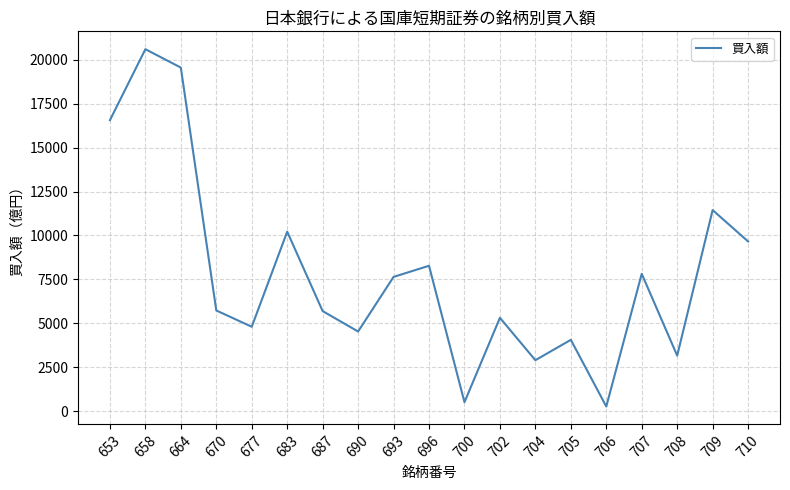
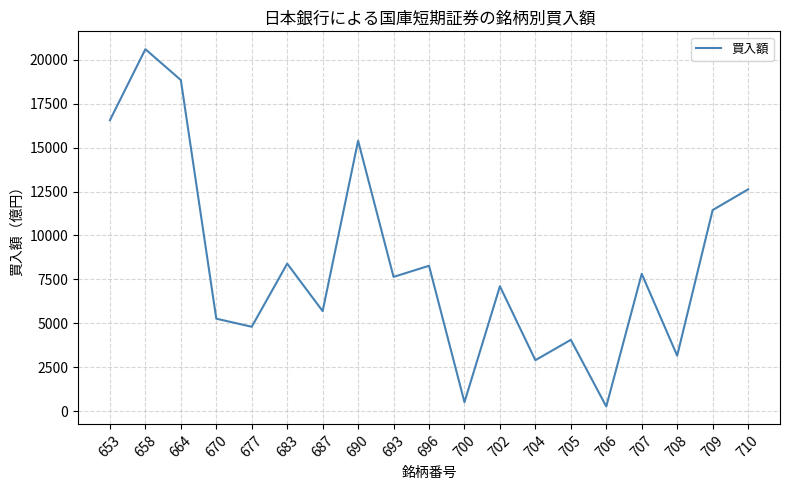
664: 19600 -> 18800
670: 5700 -> 5300
683: 10200 -> 8400
690: 4500 -> 15400
702: 5300 -> 7100
710: 9700 -> 12600
